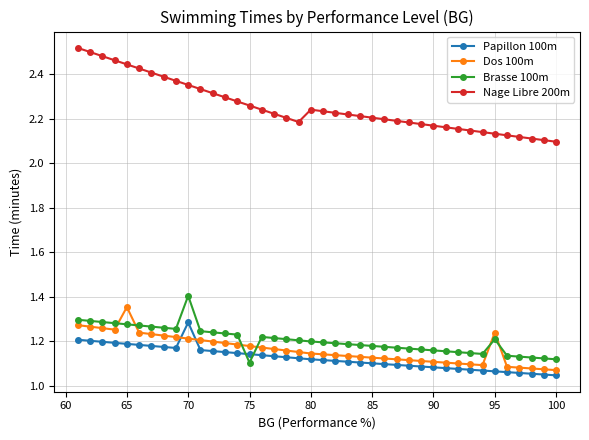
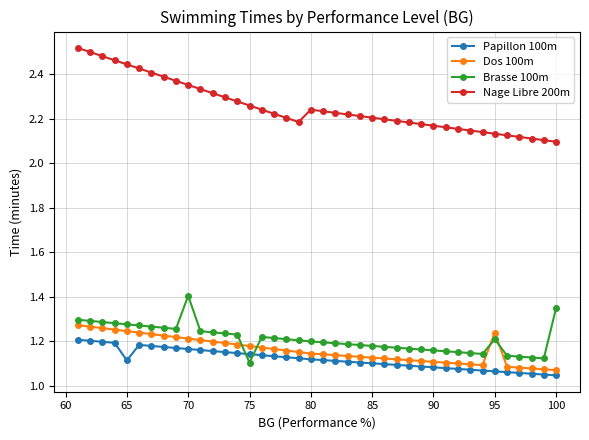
Papillon 100m, 65: 1.19 -> 1.12
Dos 100m, 65: 1.35 -> 1.25
Papillon 100m, 70: 1.29 -> 1.17
Brasse 100m, 100: 1.12 -> 1.35
